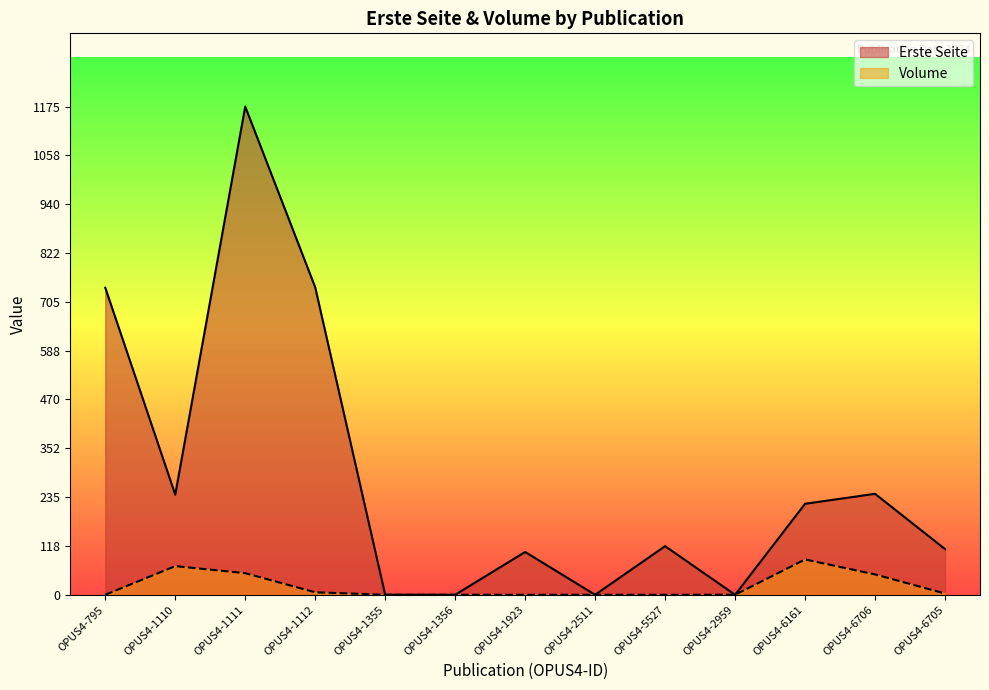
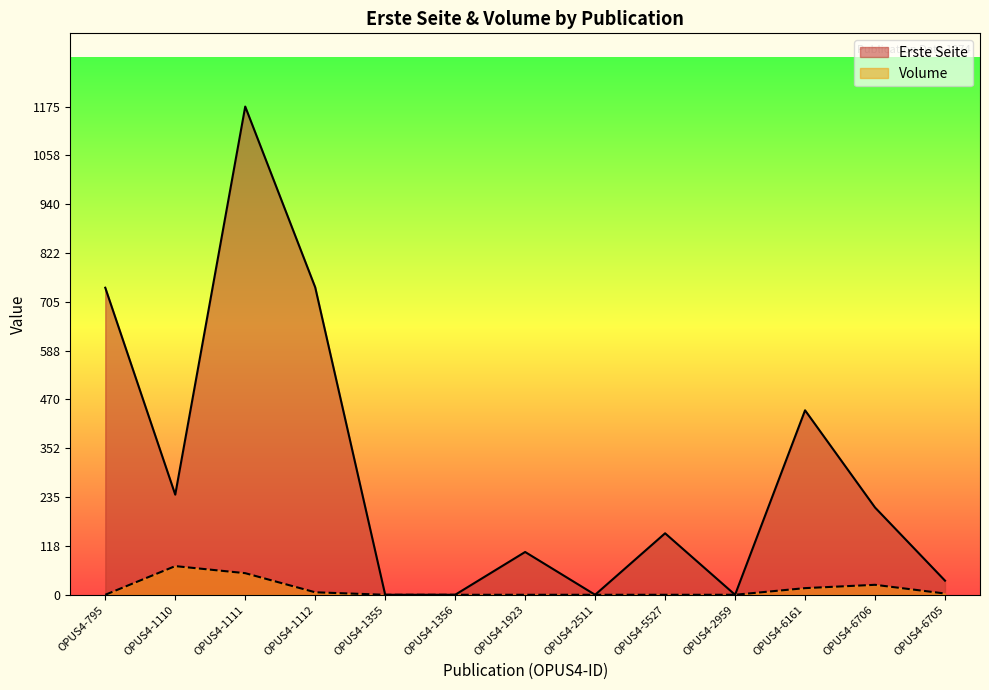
Erste Seite, OPUS4-5527: 120 -> 150
Erste Seite, OPUS4-6161: 220 -> 440
Volume, OPUS4-6161: 90 -> 20
Erste Seite, OPUS4-6706: 240 -> 210
Volume, OPUS4-6706: 50 -> 20
Erste Seite, OPUS4-6705: 110 -> 30
